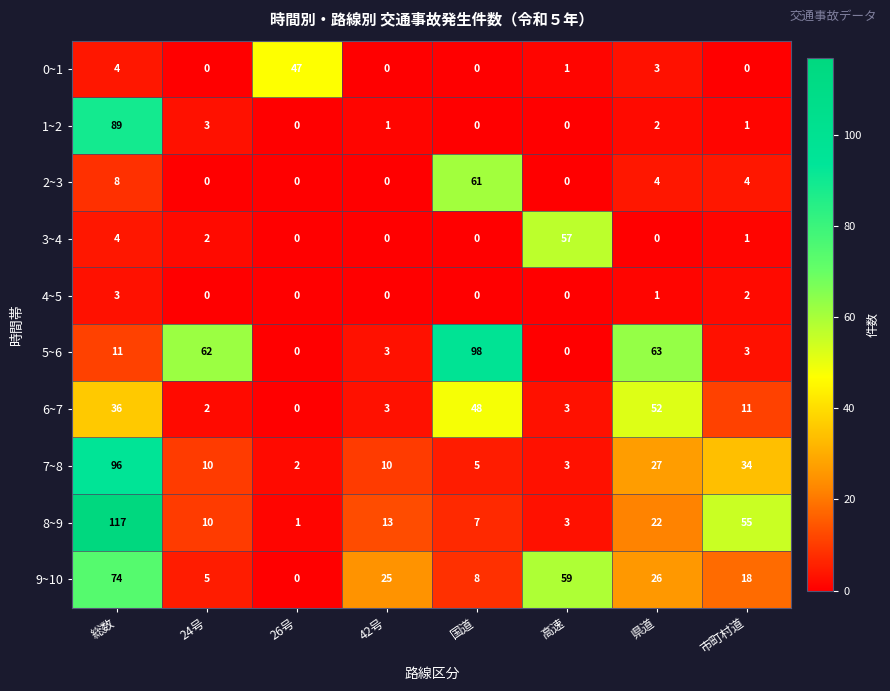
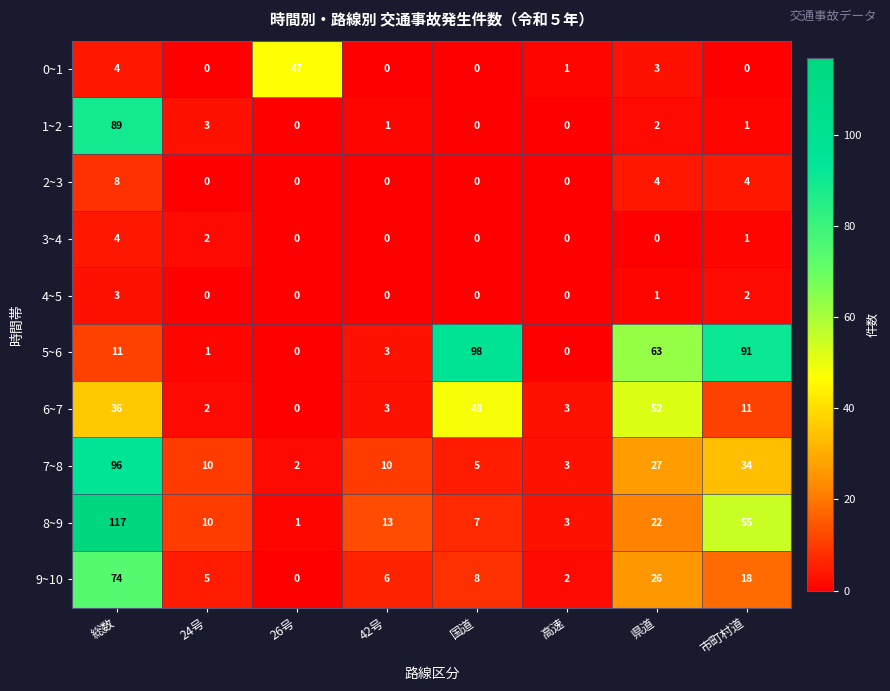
2~3, 国道: 61 -> 0
3~4, 高速: 57 -> 0
5~6, 24号: 62 -> 1
5~6, 市町村道: 3 -> 91
9~10, 42号: 25 -> 6
9~10, 高速: 59 -> 2
